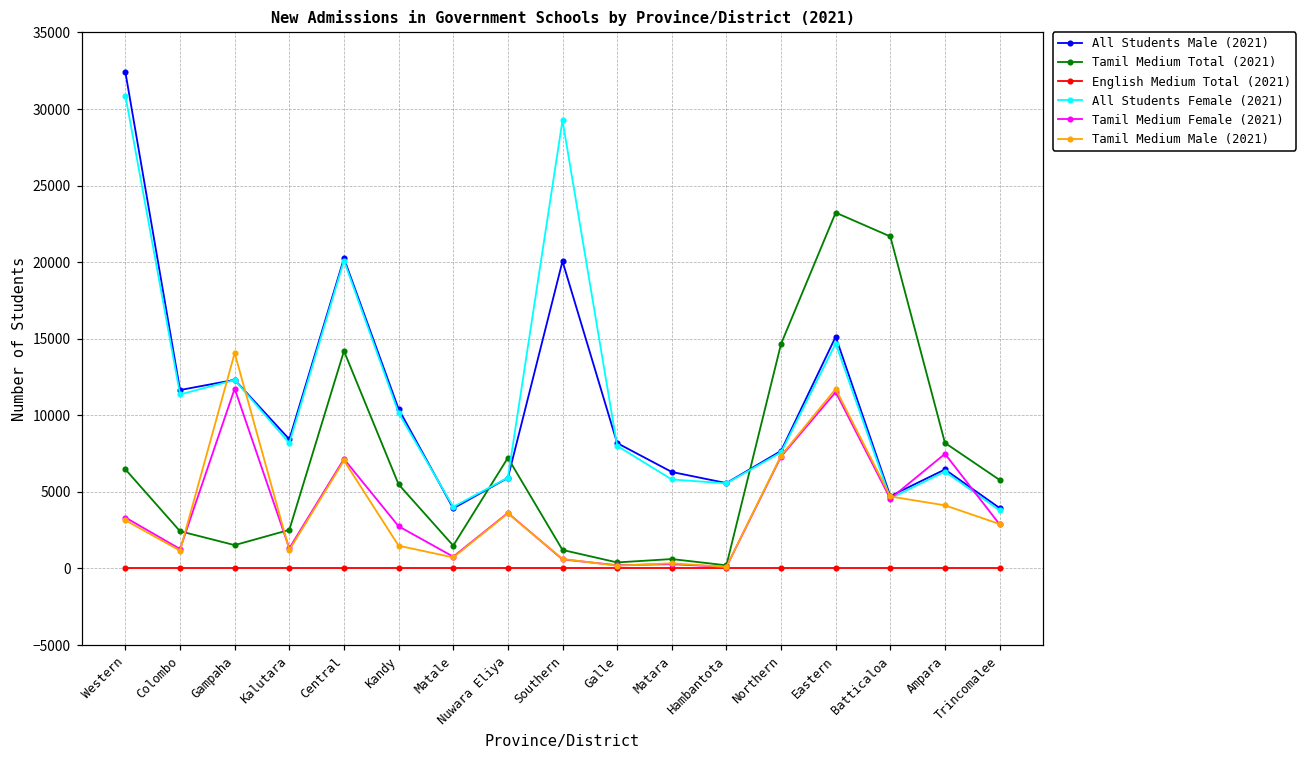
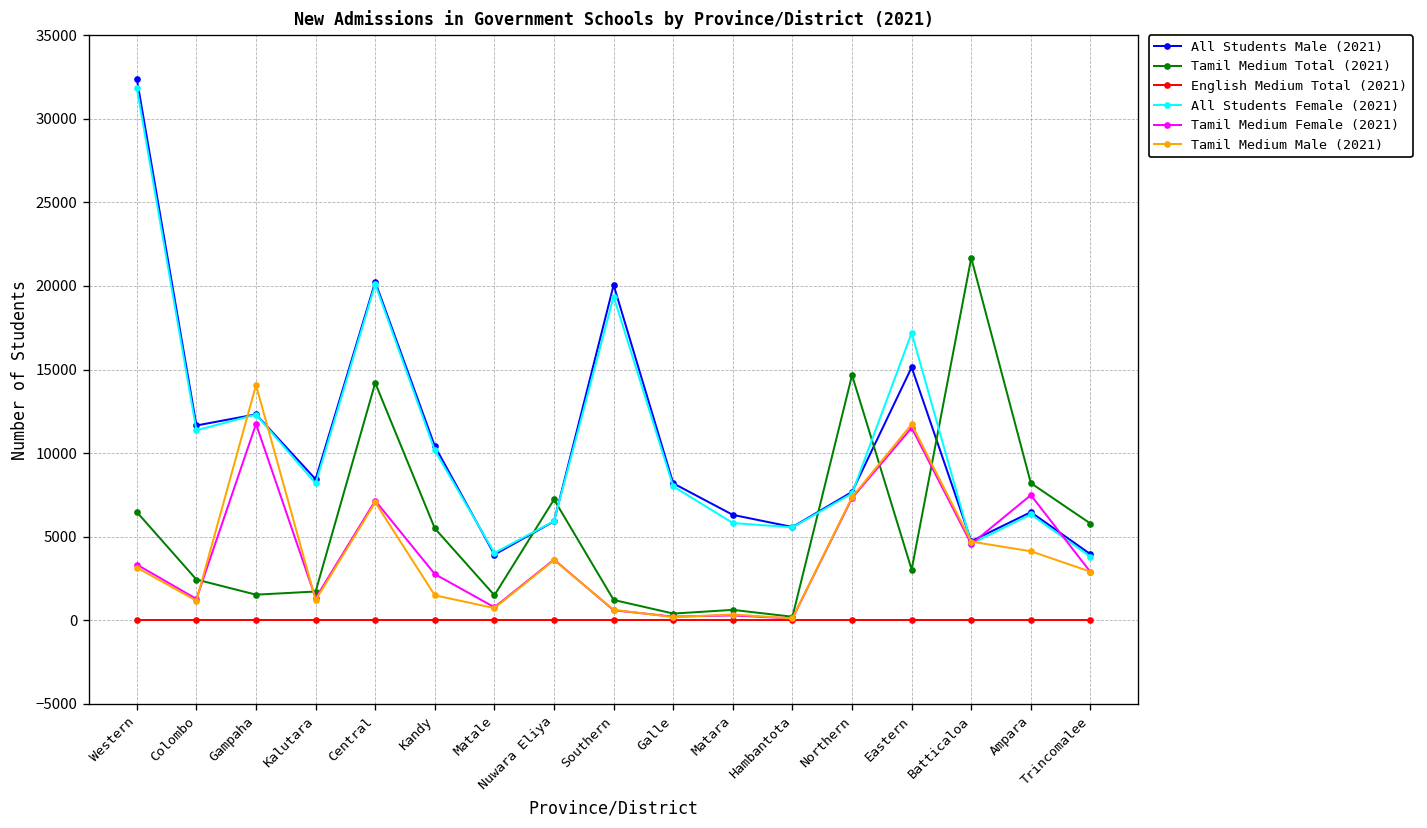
All Students Female (2021), Western: 30900 -> 31900
Tamil Medium Total (2021), Kalutara: 2500 -> 1700
All Students Female (2021), Southern: 29300 -> 19400
Tamil Medium Total (2021), Eastern: 23200 -> 3000
All Students Female (2021), Eastern: 14700 -> 17200
